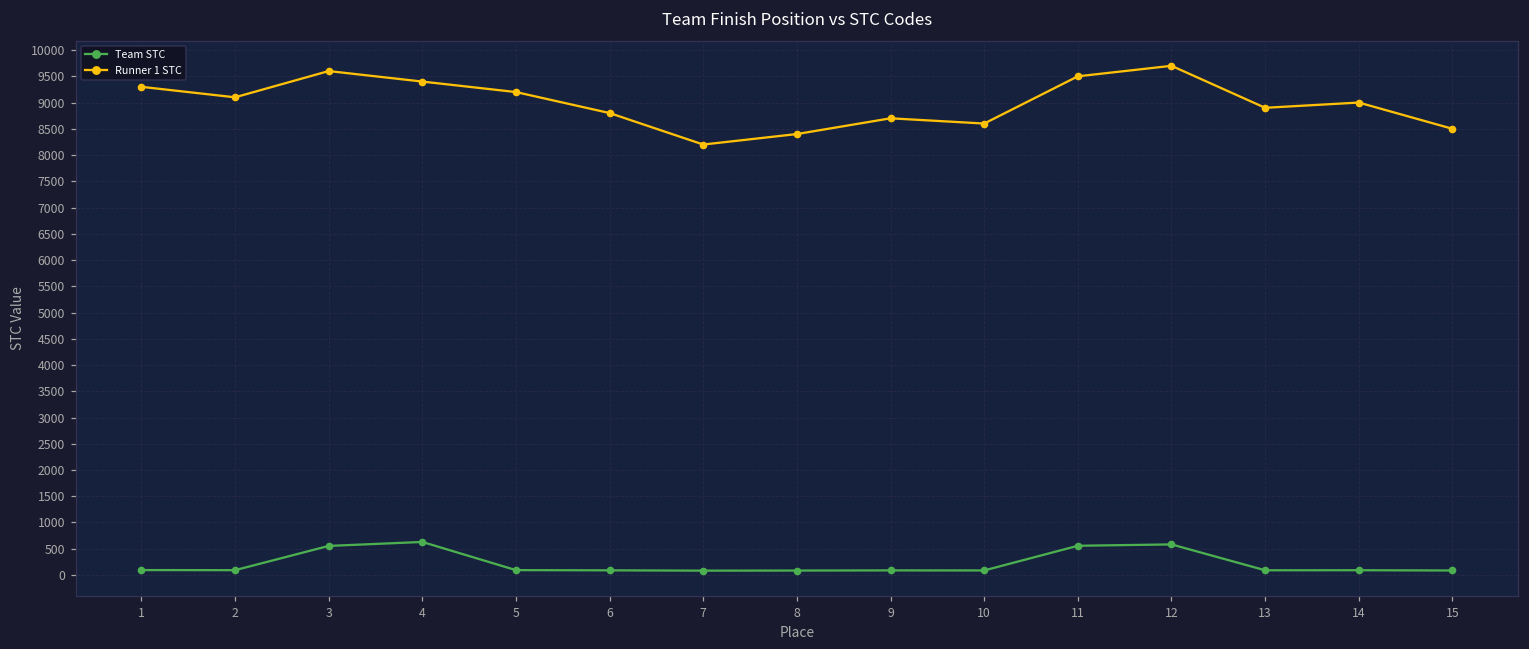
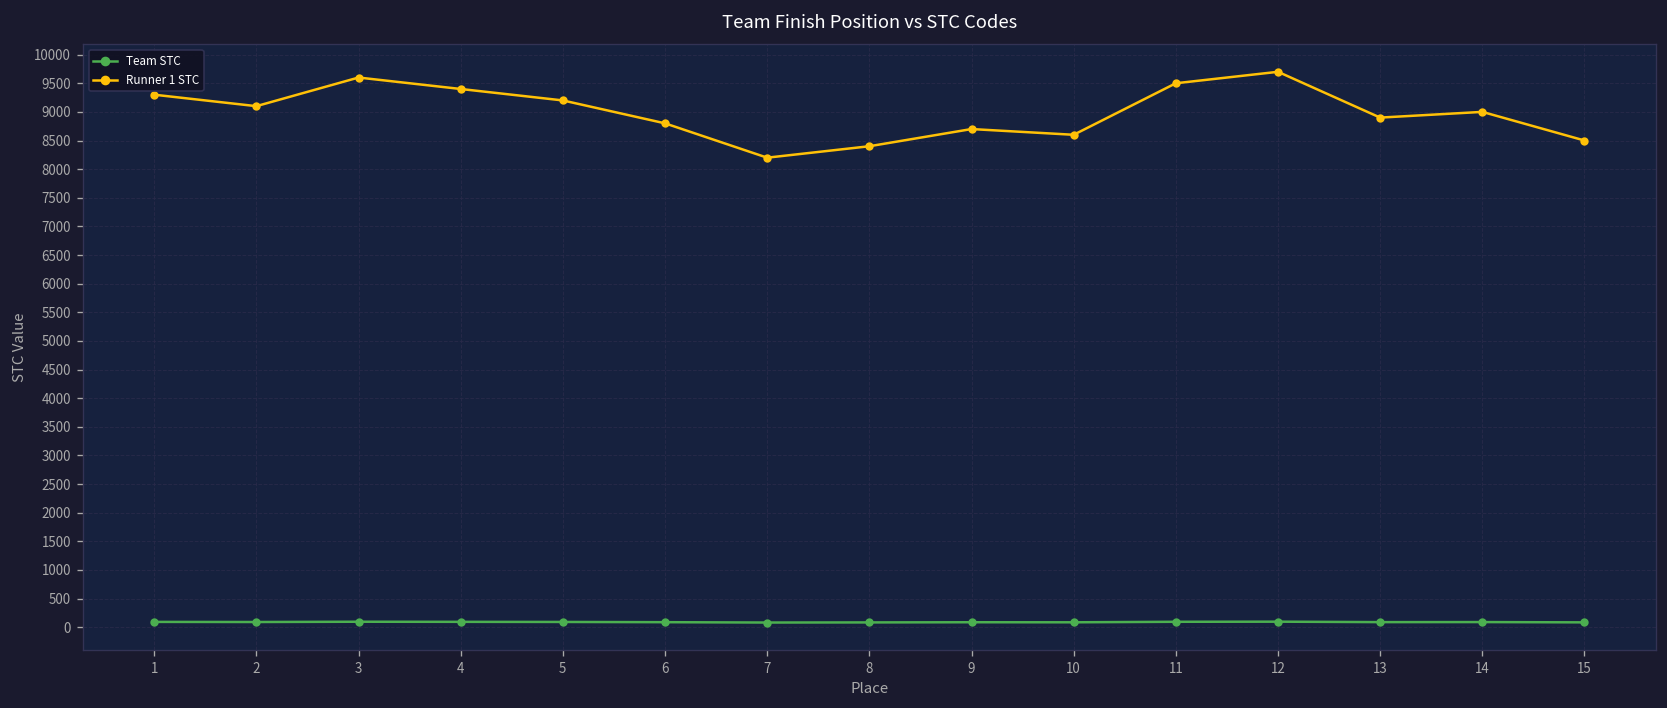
Team STC, 3: 600 -> 100
Team STC, 4: 600 -> 100
Team STC, 11: 600 -> 100
Team STC, 12: 600 -> 100
